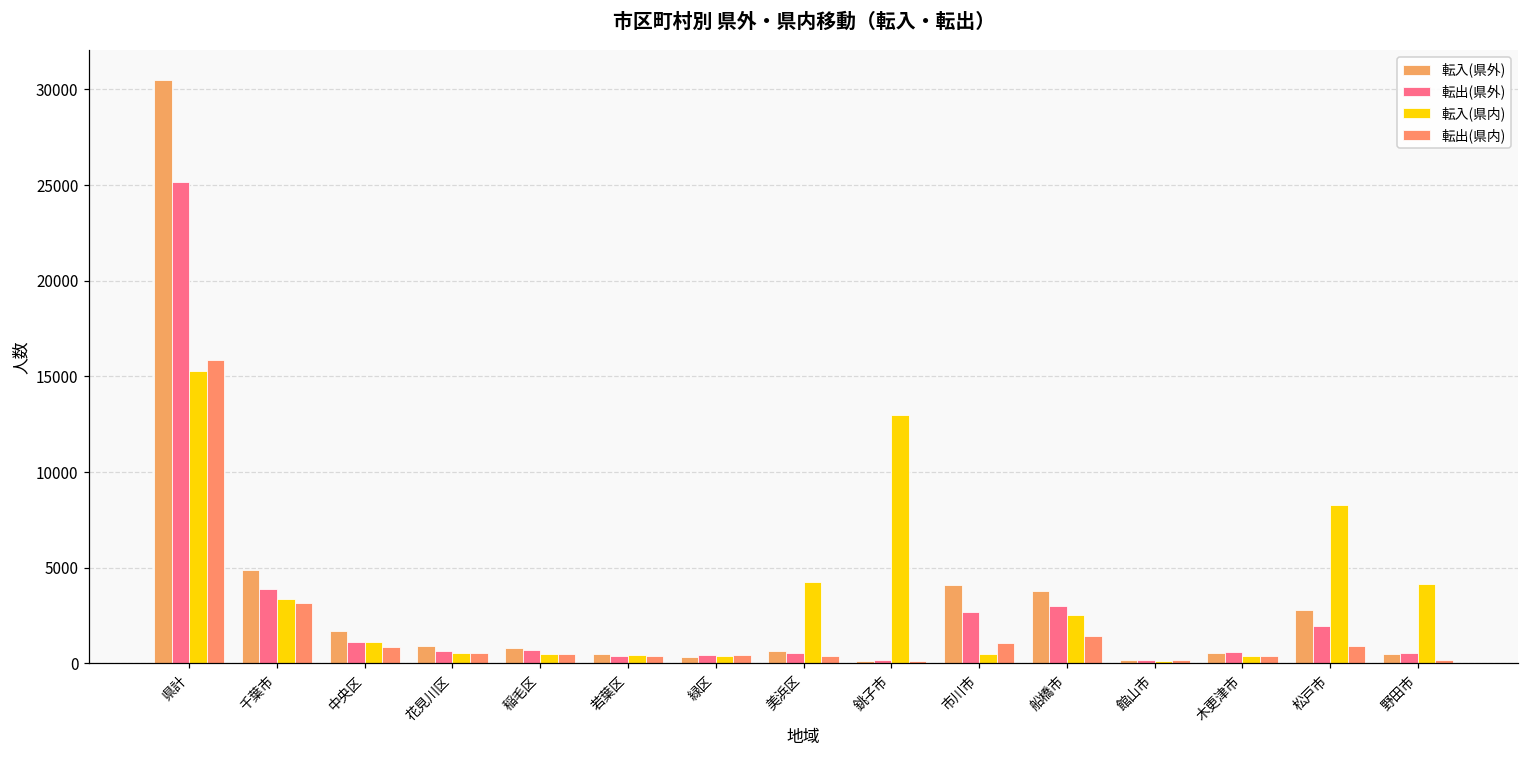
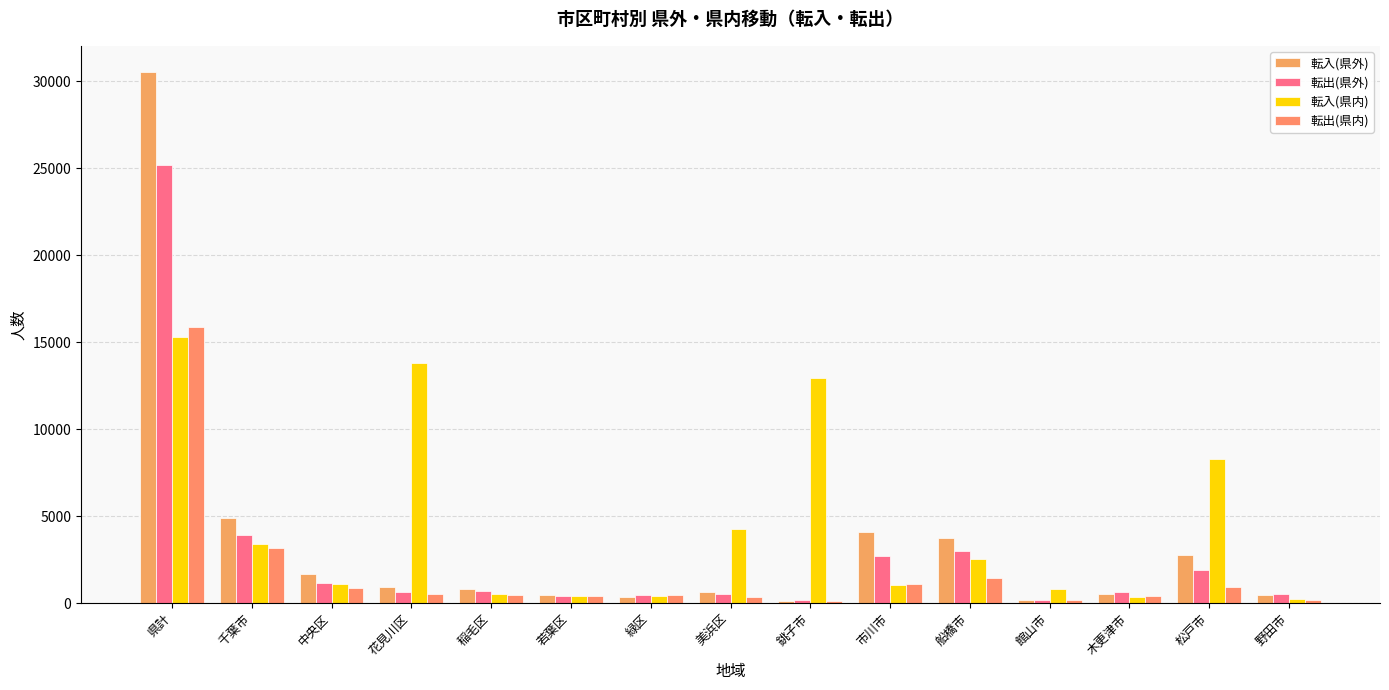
転入(県内), 花見川区: 600 -> 13800
転入(県内), 市川市: 500 -> 1000
転入(県内), 館山市: 100 -> 800
転入(県内), 野田市: 4100 -> 200
